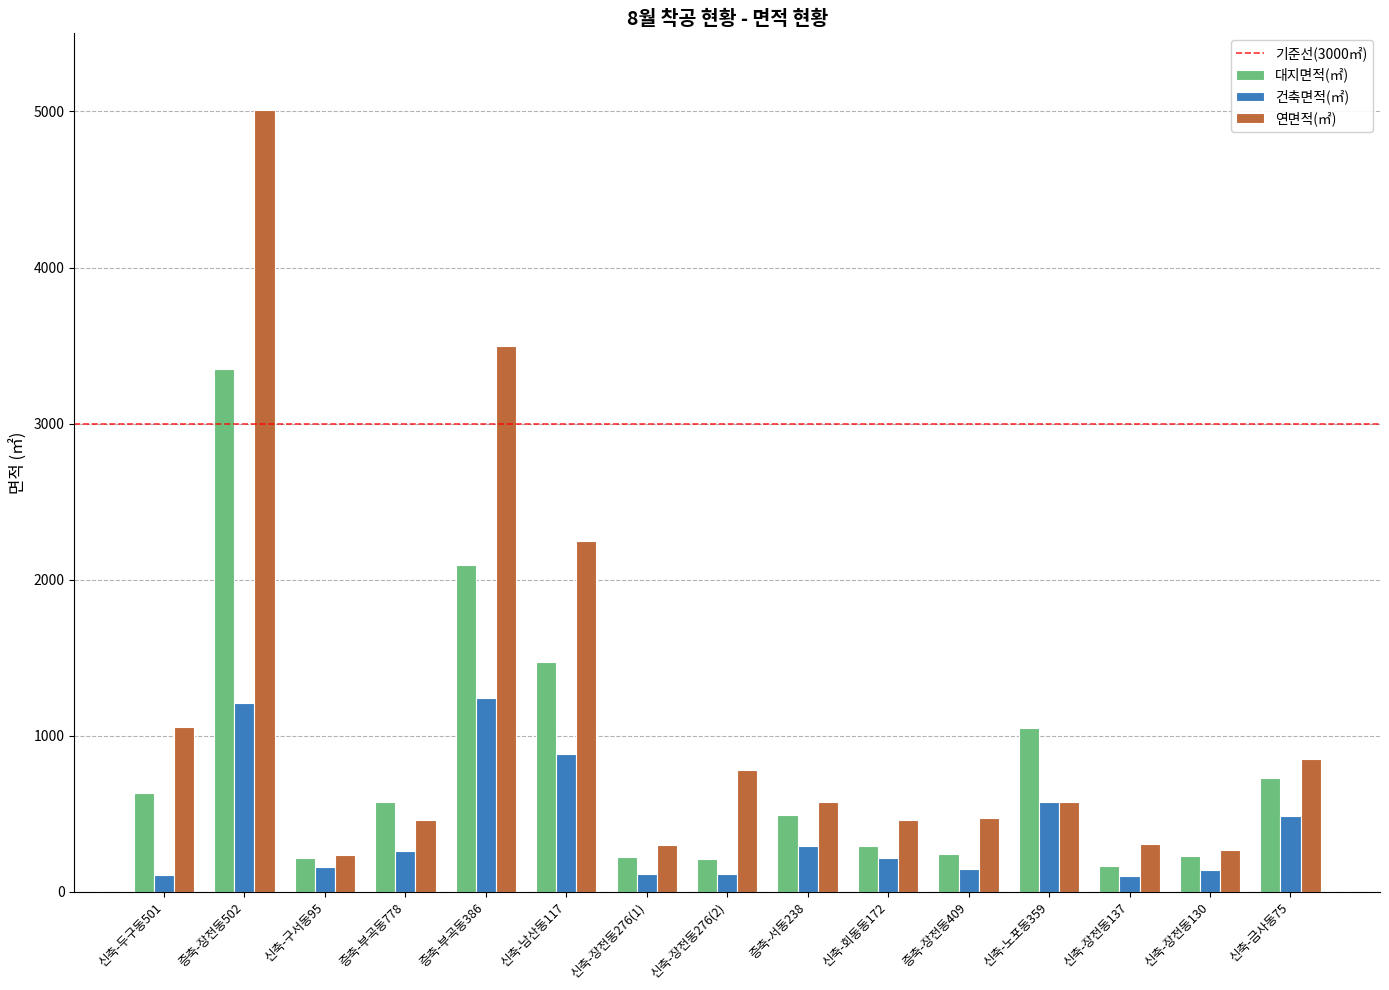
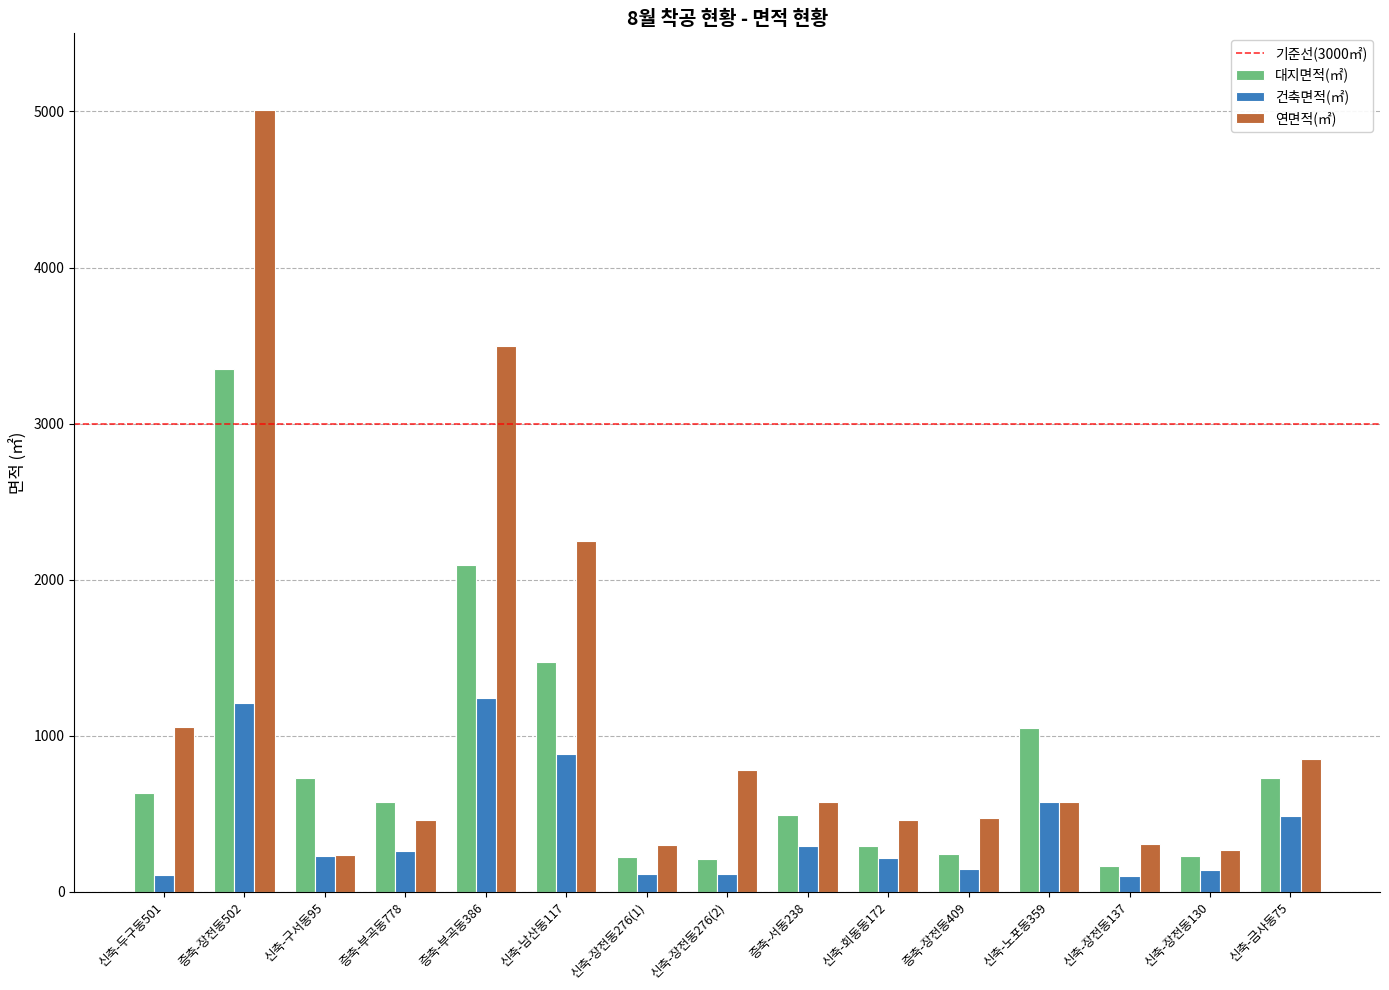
대지면적(㎡), 신축-구서동95: 220 -> 730
건축면적(㎡), 신축-구서동95: 150 -> 230
